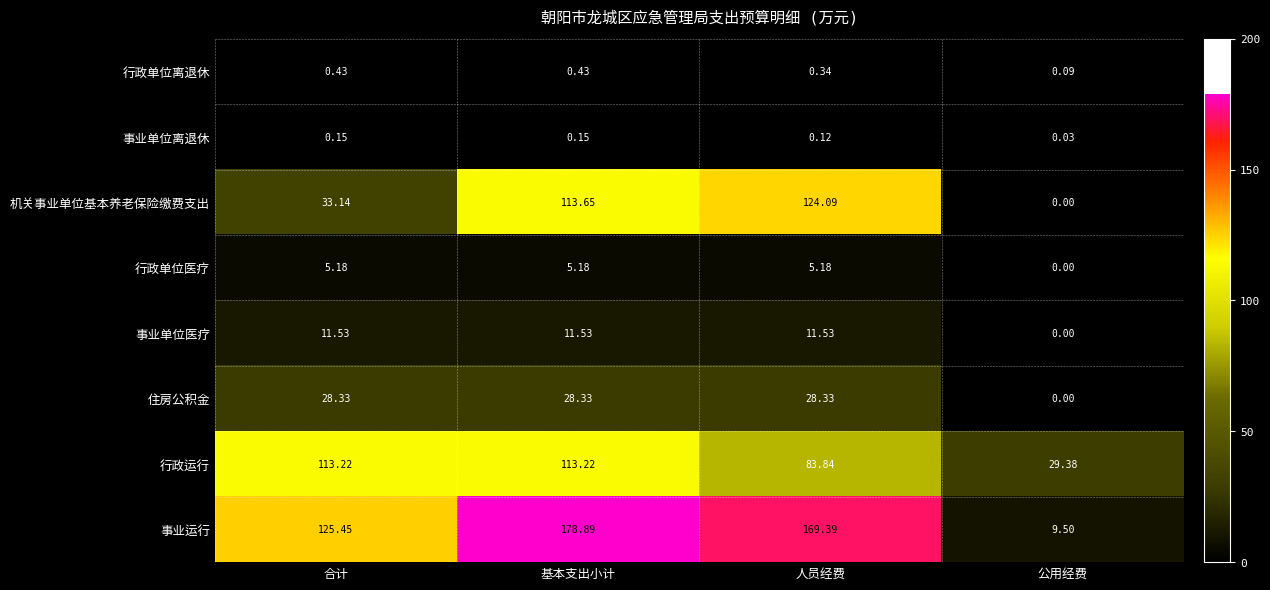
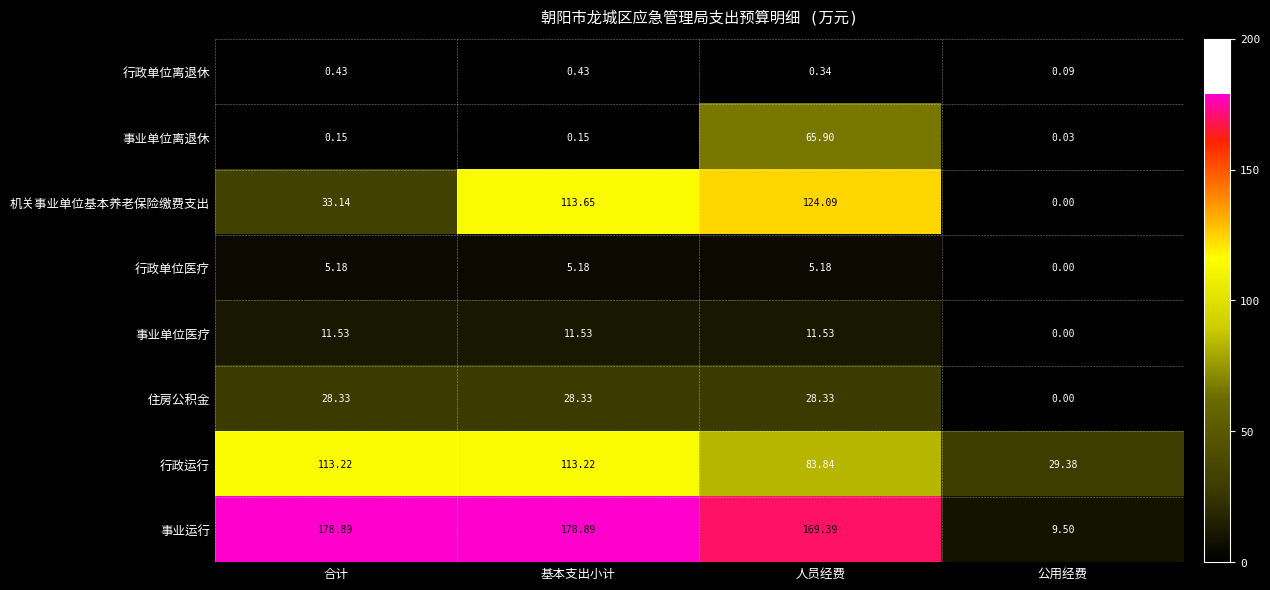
事业单位离退休, 人员经费: 0.12 -> 65.90
事业运行, 合计: 125.45 -> 178.89
